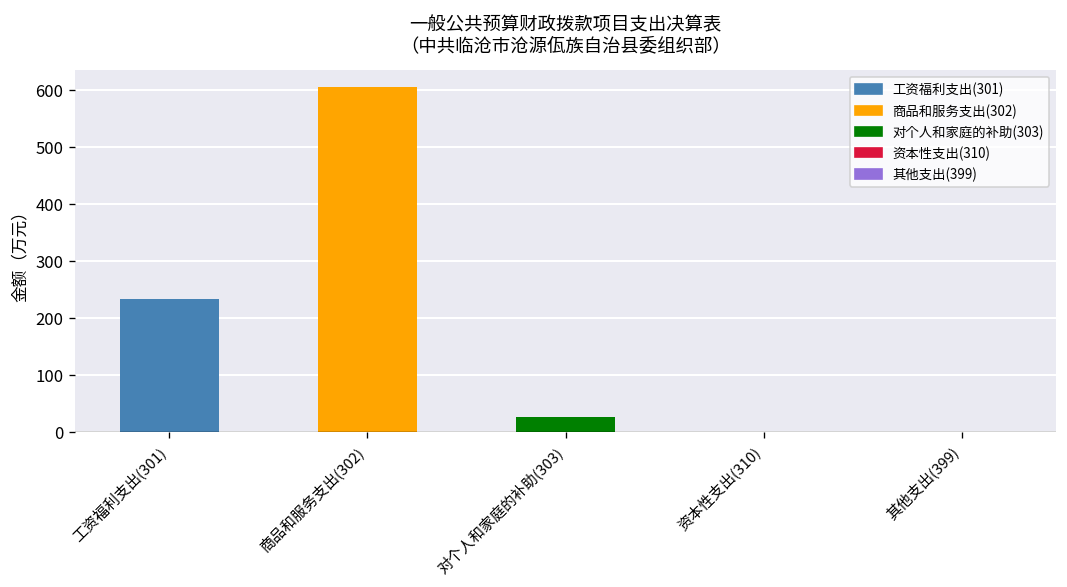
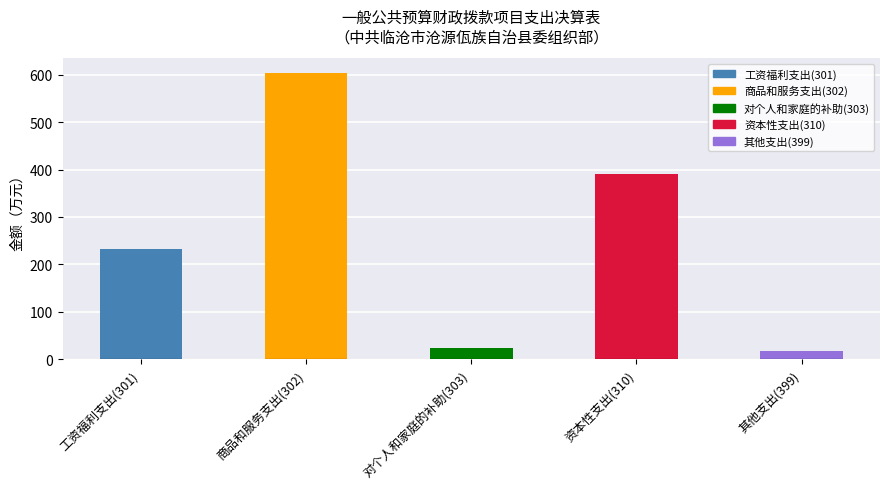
资本性支出(310): 0 -> 390
其他支出(399): 0 -> 20
